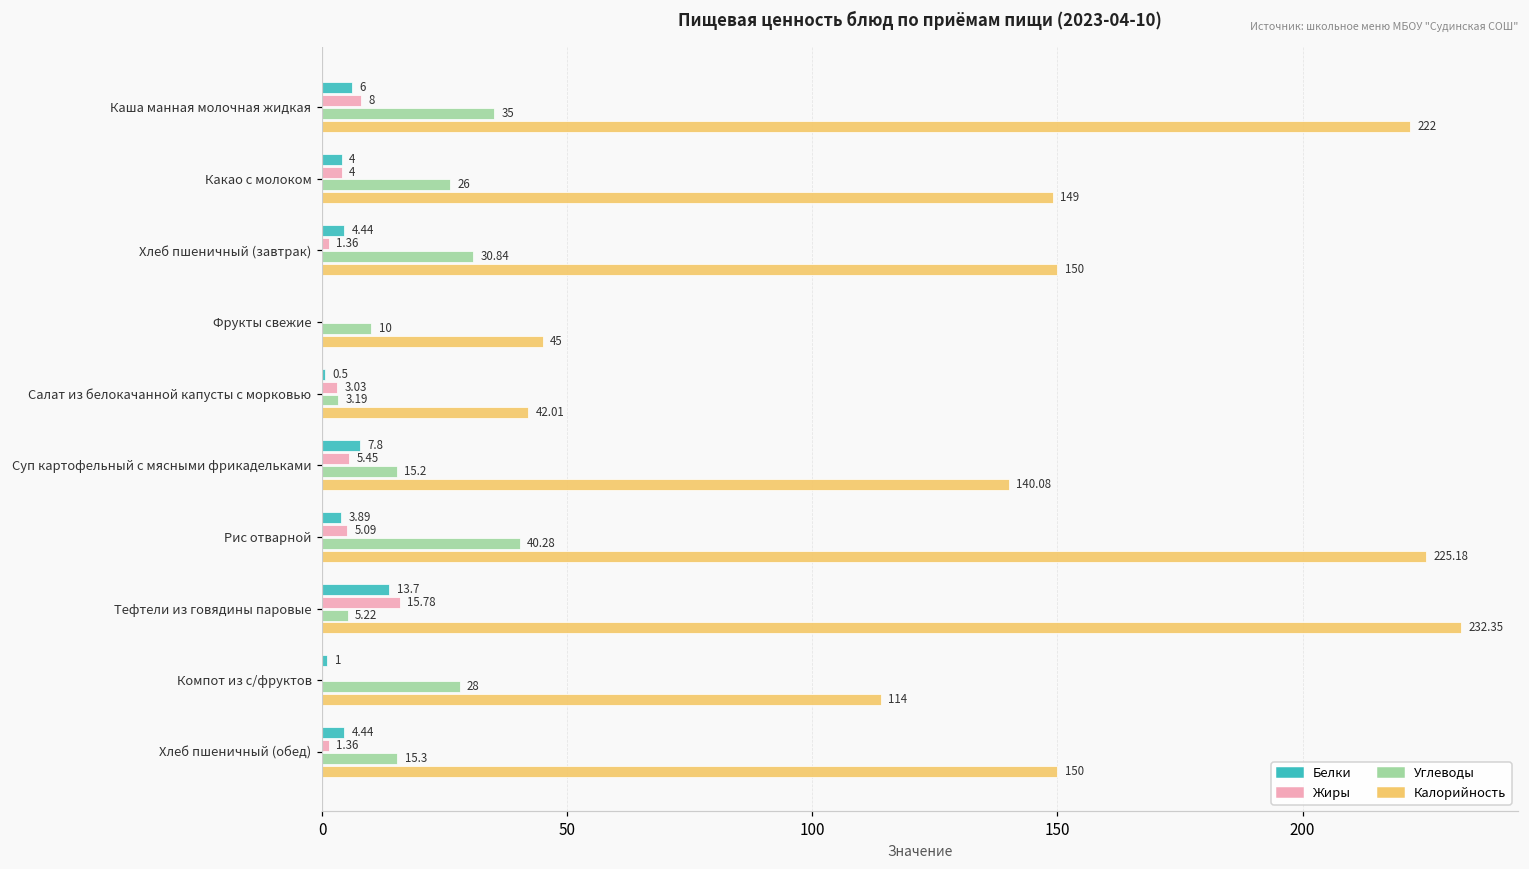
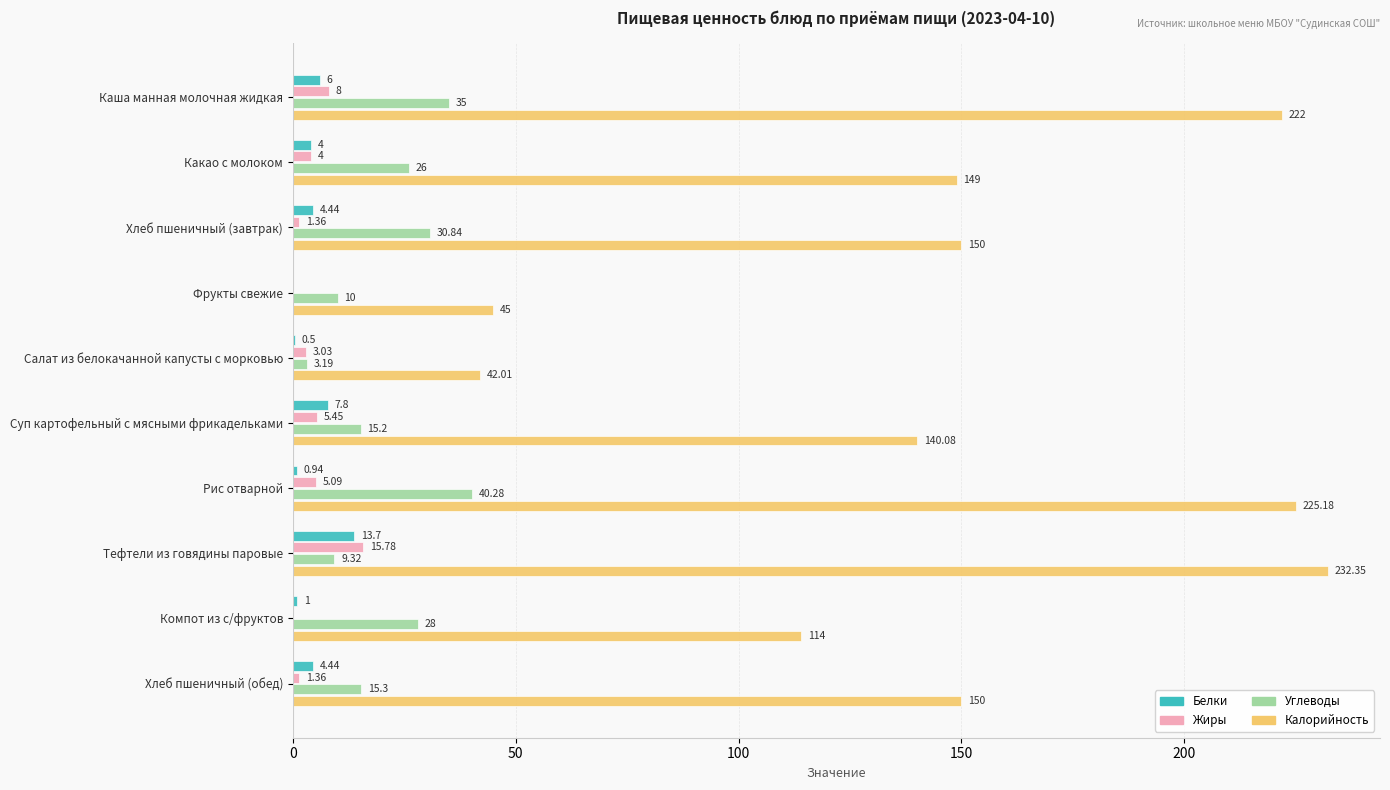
Белки, Рис отварной: 3.89 -> 0.94
Углеводы, Тефтели из говядины паровые: 5.22 -> 9.32
